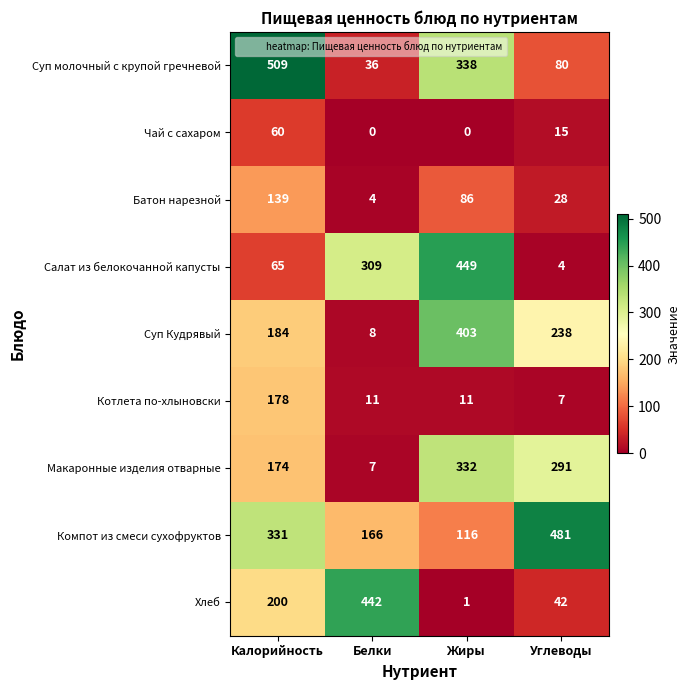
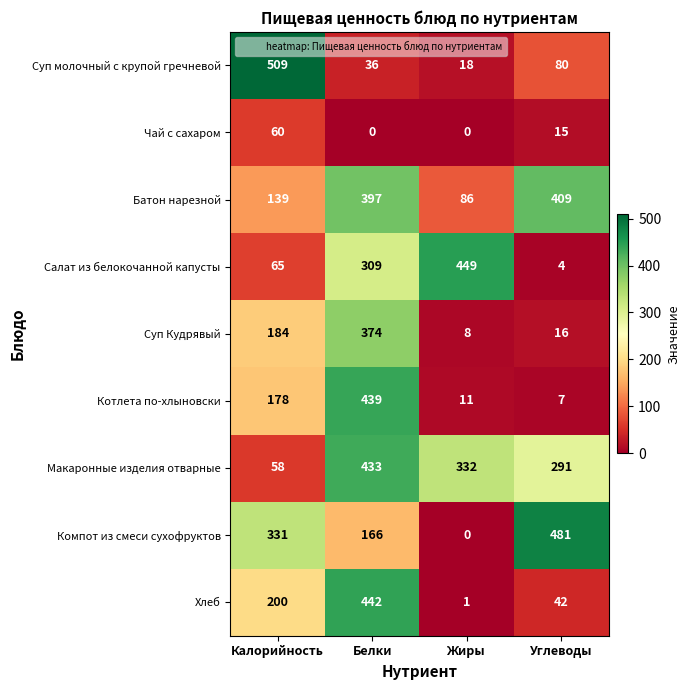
Суп молочный с крупой гречневой, Жиры: 338 -> 18
Батон нарезной, Белки: 4 -> 397
Батон нарезной, Углеводы: 28 -> 409
Суп Кудрявый, Белки: 8 -> 374
Суп Кудрявый, Жиры: 403 -> 8
Суп Кудрявый, Углеводы: 238 -> 16
Котлета по-хлыновски, Белки: 11 -> 439
Макаронные изделия отварные, Калорийность: 174 -> 58
Макаронные изделия отварные, Белки: 7 -> 433
Компот из смеси сухофруктов, Жиры: 116 -> 0
